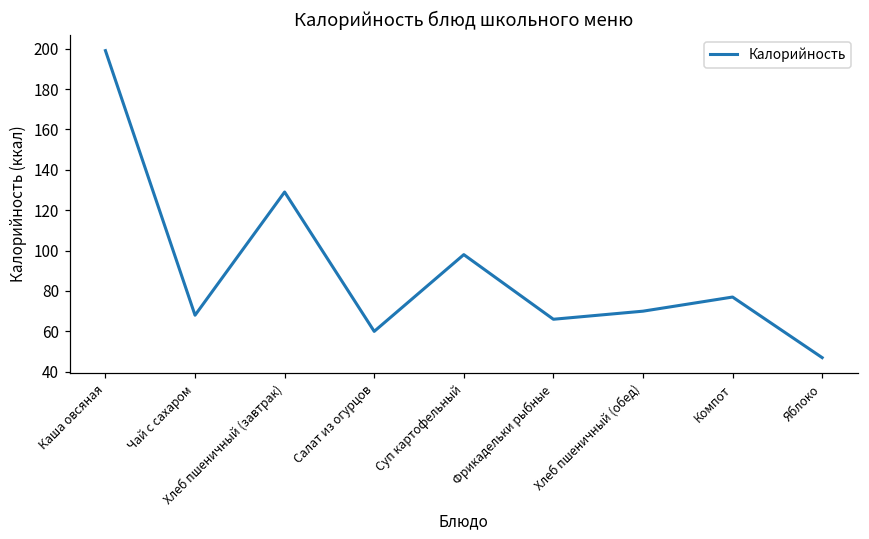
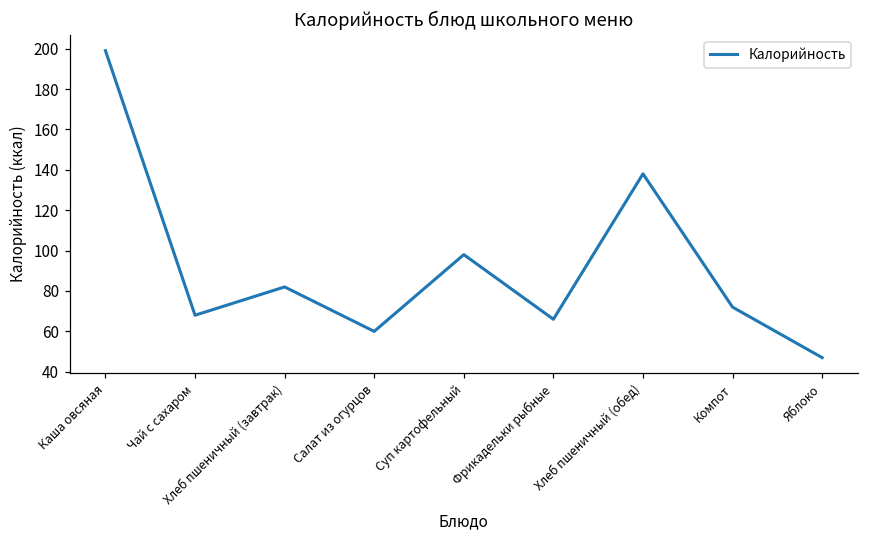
Хлеб пшеничный (завтрак): 129 -> 82
Хлеб пшеничный (обед): 70 -> 138
Компот: 77 -> 72
